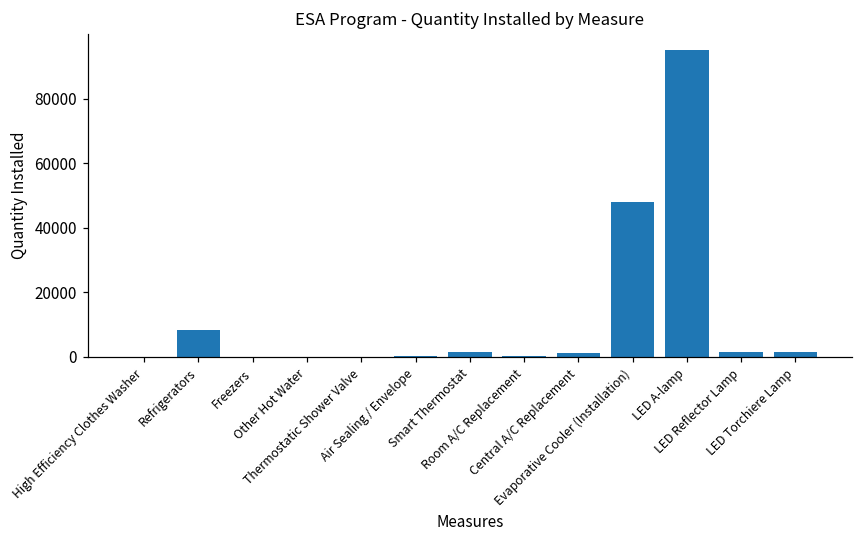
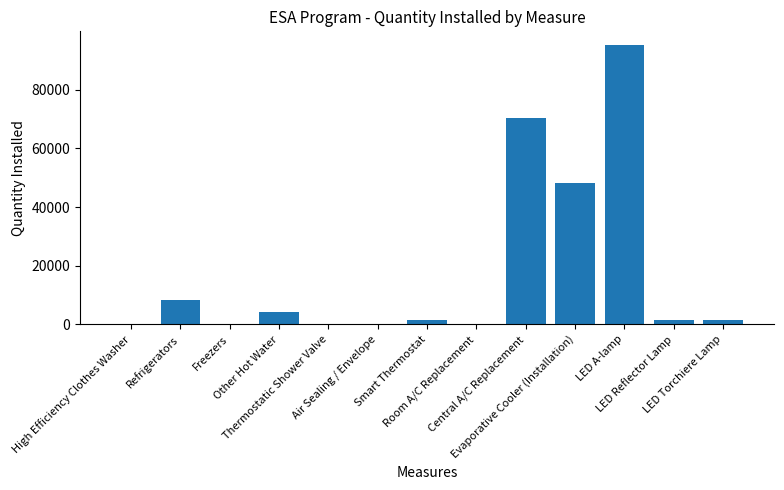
Other Hot Water: 0 -> 4000
Central A/C Replacement: 1000 -> 70000
